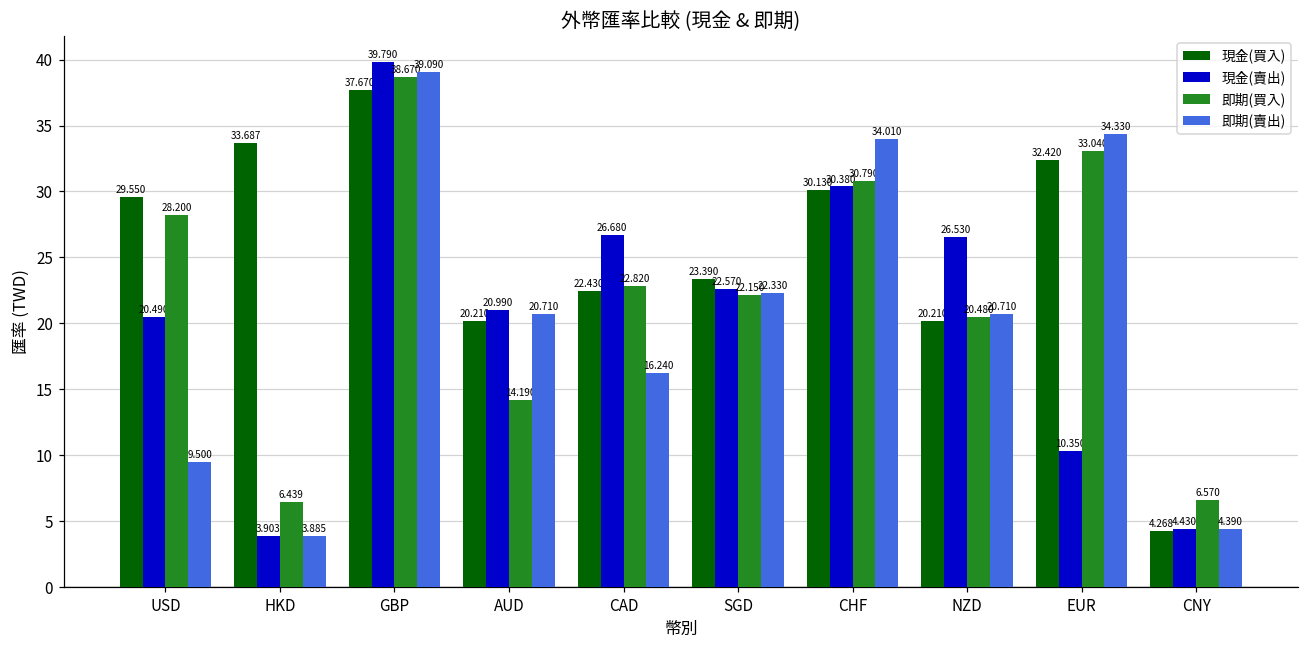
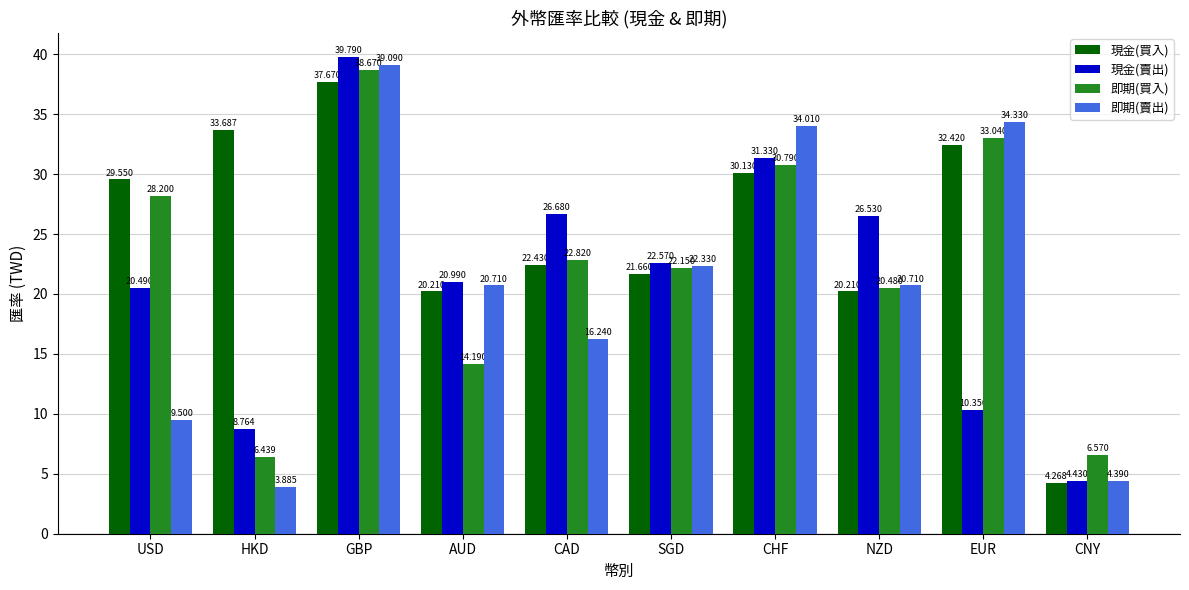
現金(賣出), HKD: 3.903 -> 8.764
現金(買入), SGD: 23.390 -> 21.660
現金(賣出), CHF: 30.380 -> 31.330
